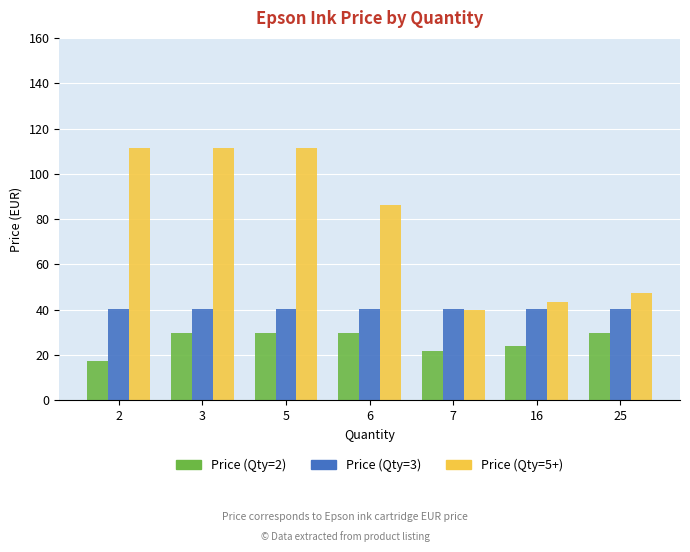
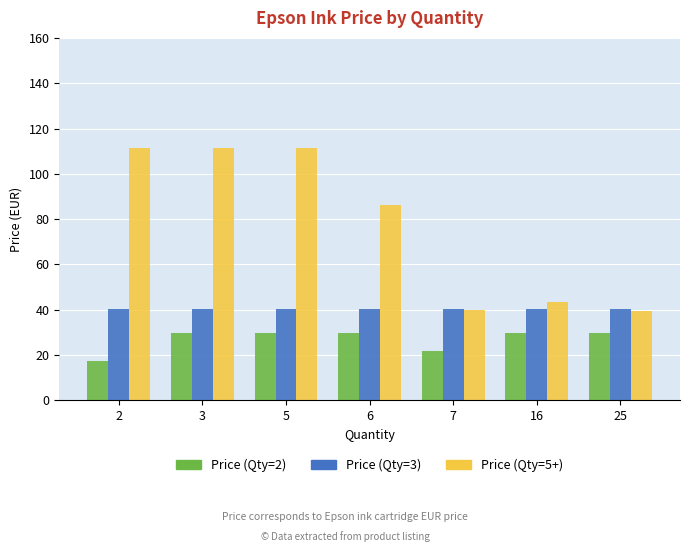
Price (Qty=2), 16: 24 -> 30
Price (Qty=5+), 25: 48 -> 39
